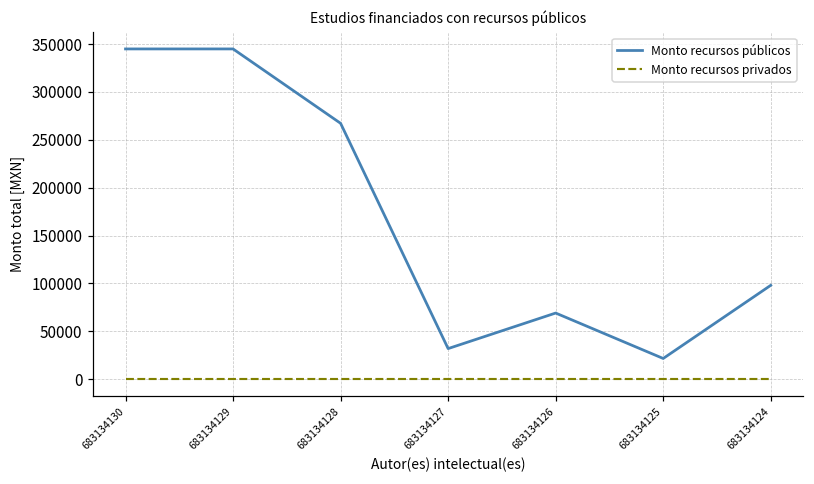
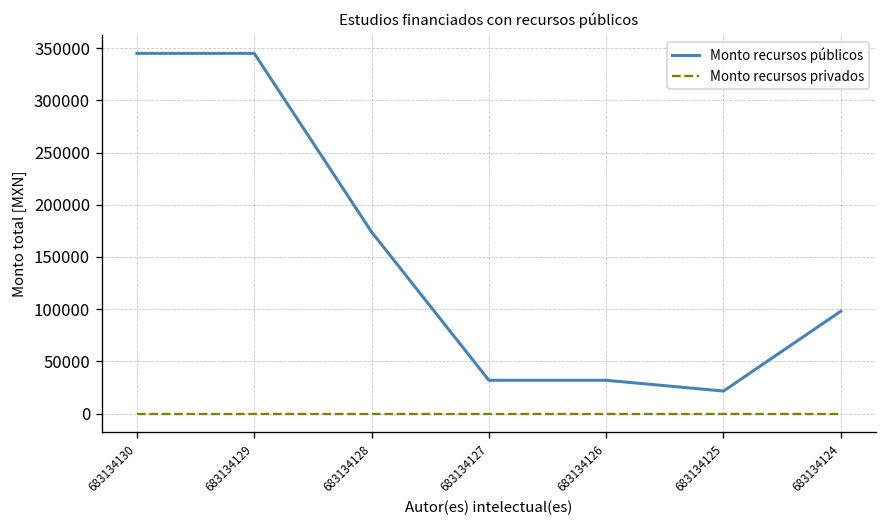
Monto recursos públicos, 683134128: 270000 -> 170000
Monto recursos públicos, 683134126: 70000 -> 30000
